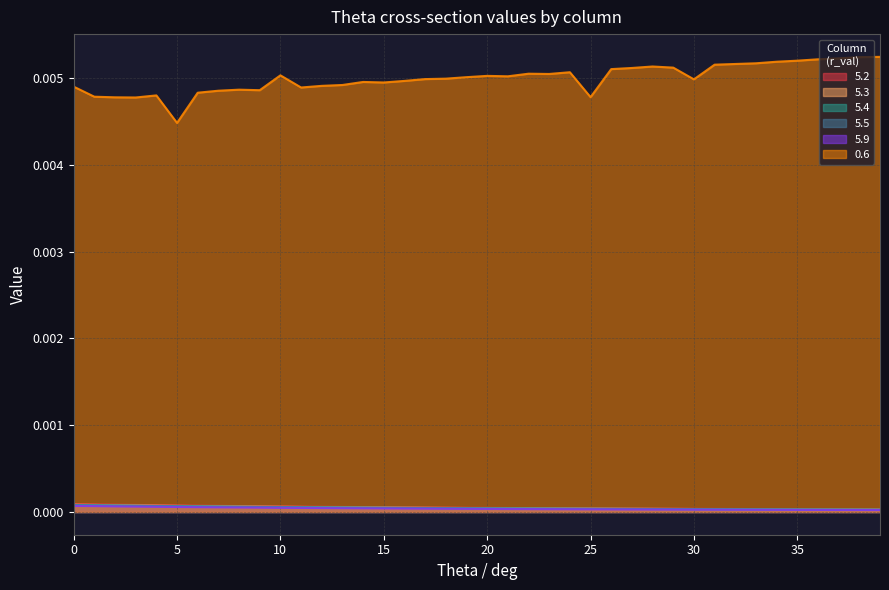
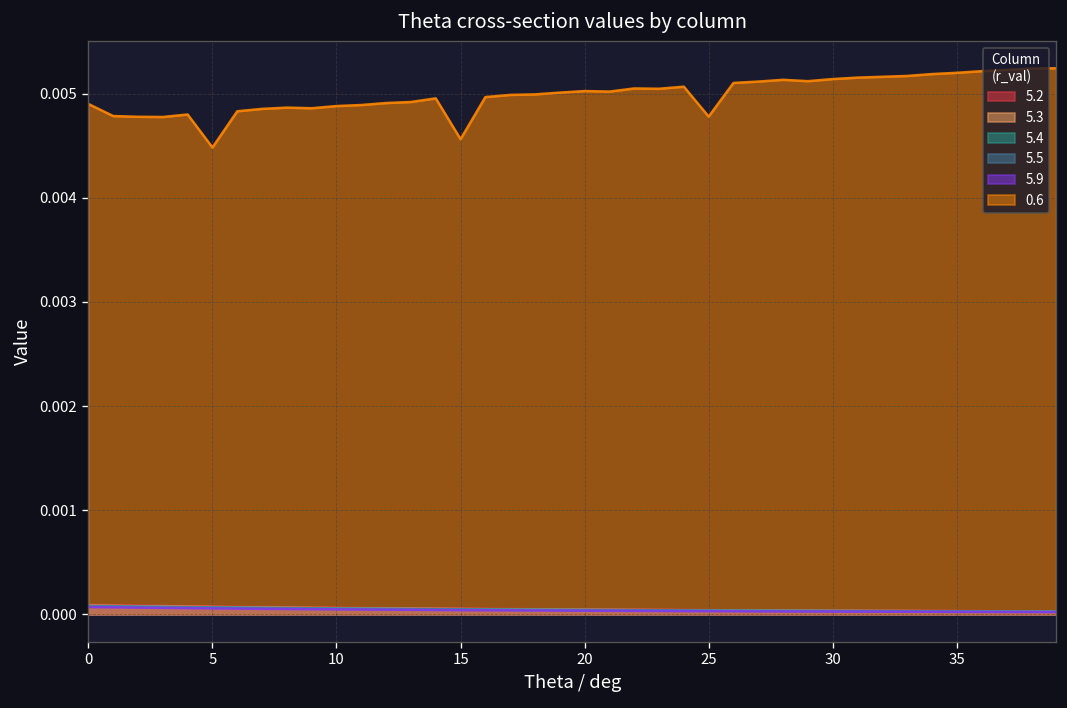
0.6, 10: 0.0050 -> 0.0049
0.6, 15: 0.0049 -> 0.0046
0.6, 30: 0.0050 -> 0.0051
